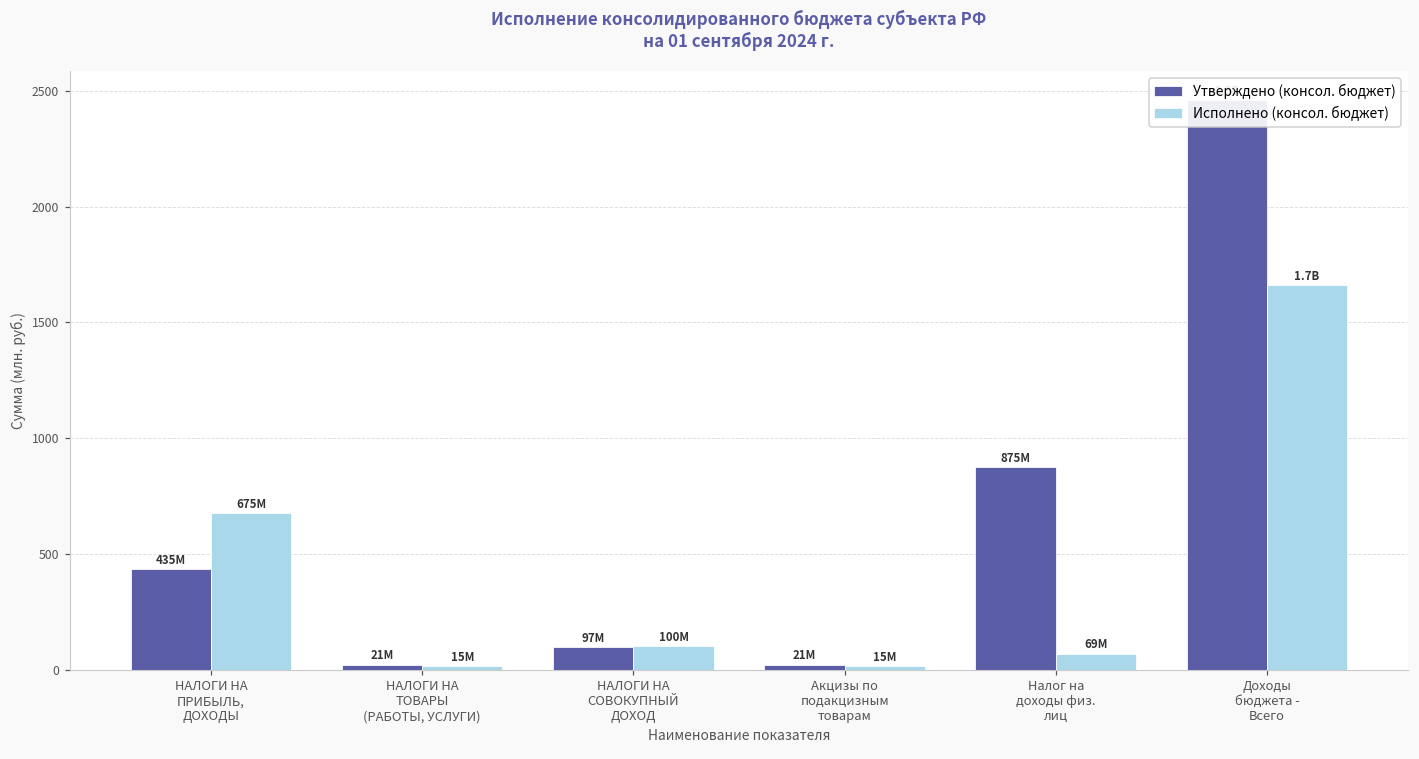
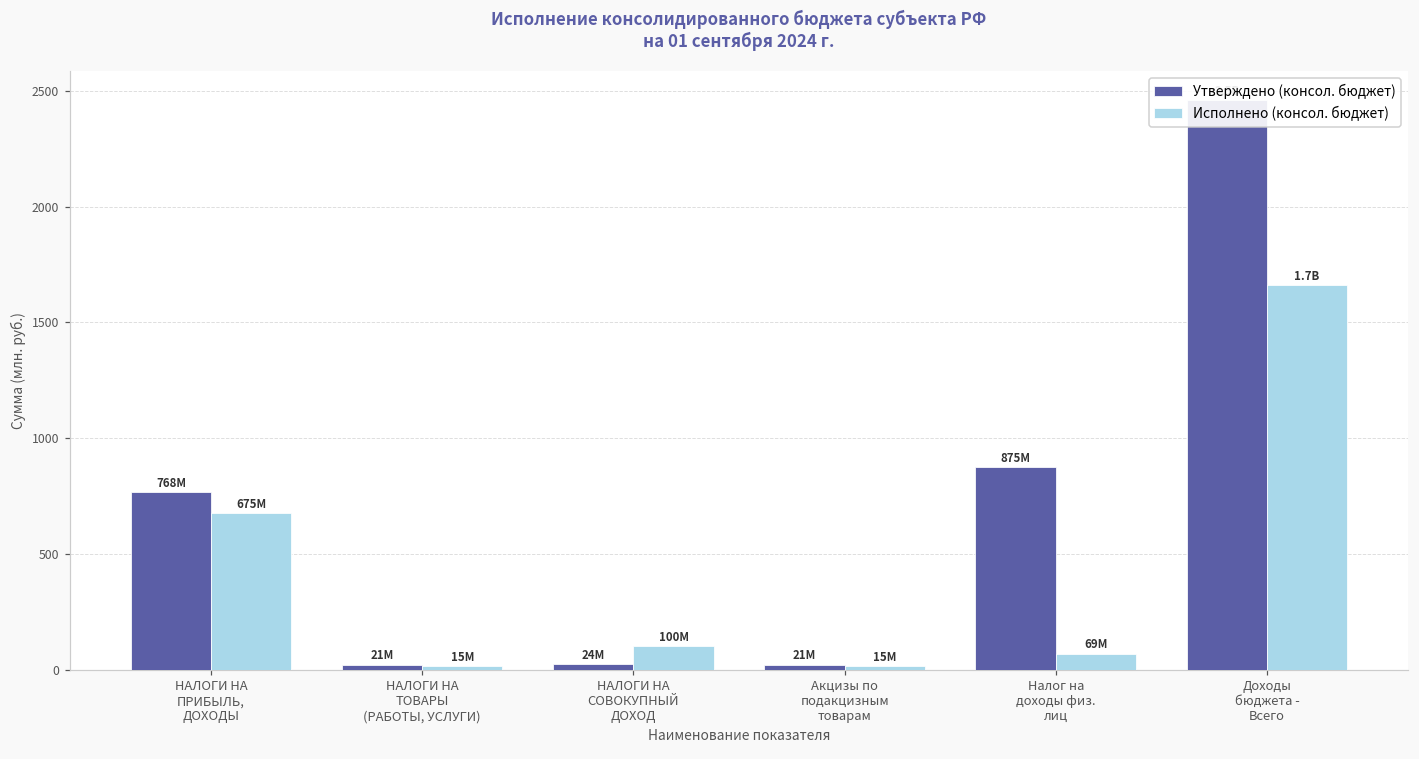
Утверждено (консол. бюджет), НАЛОГИ НА ПРИБЫЛЬ, ДОХОДЫ: 435M -> 768M
Утверждено (консол. бюджет), НАЛОГИ НА СОВОКУПНЫЙ ДОХОД: 97M -> 24M
